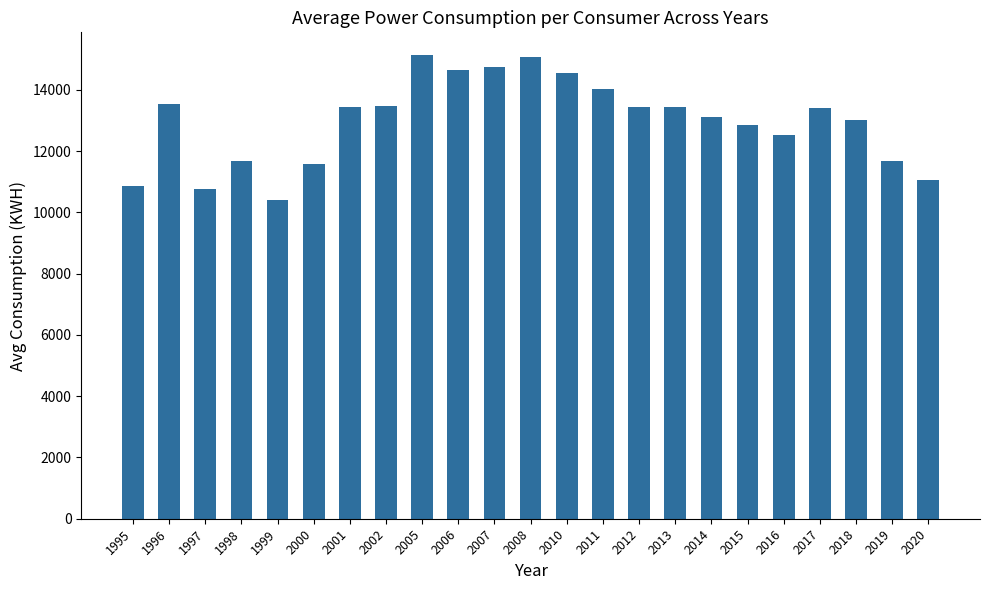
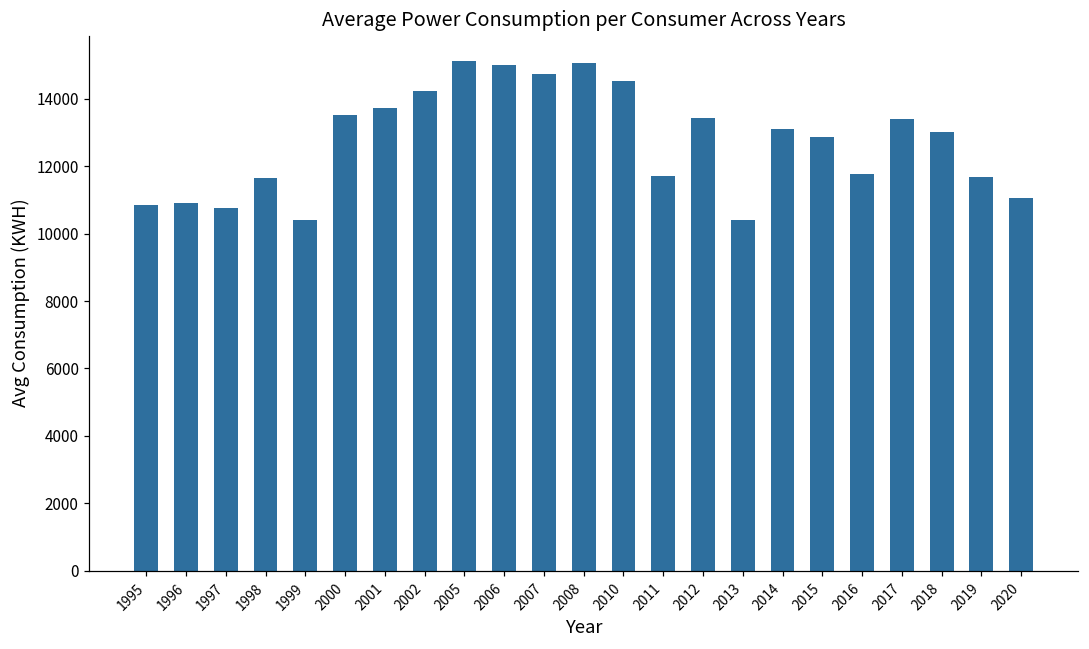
1996: 13500 -> 10900
2000: 11600 -> 13500
2001: 13400 -> 13700
2002: 13500 -> 14200
2006: 14600 -> 15000
2011: 14000 -> 11700
2013: 13400 -> 10400
2016: 12500 -> 11800
